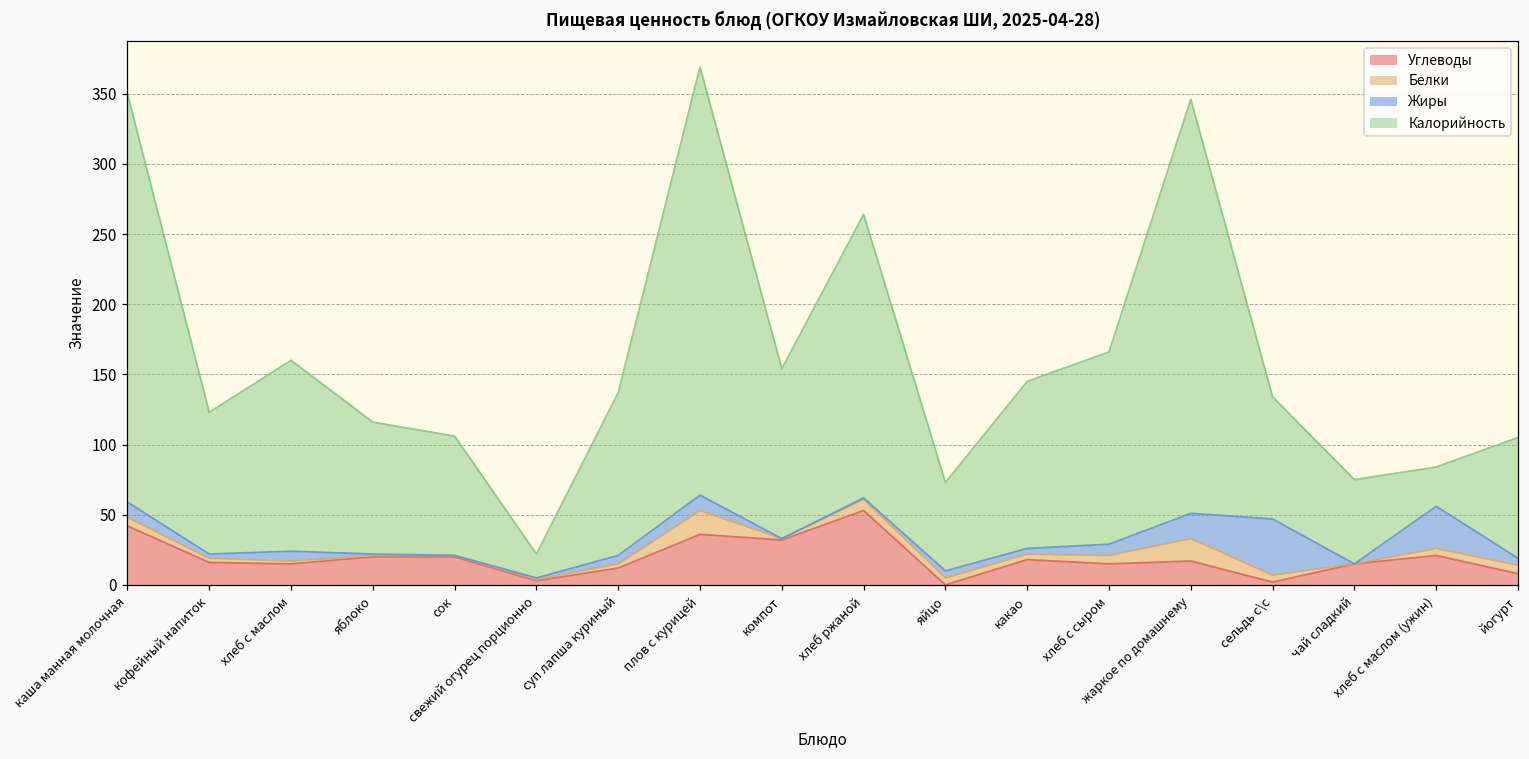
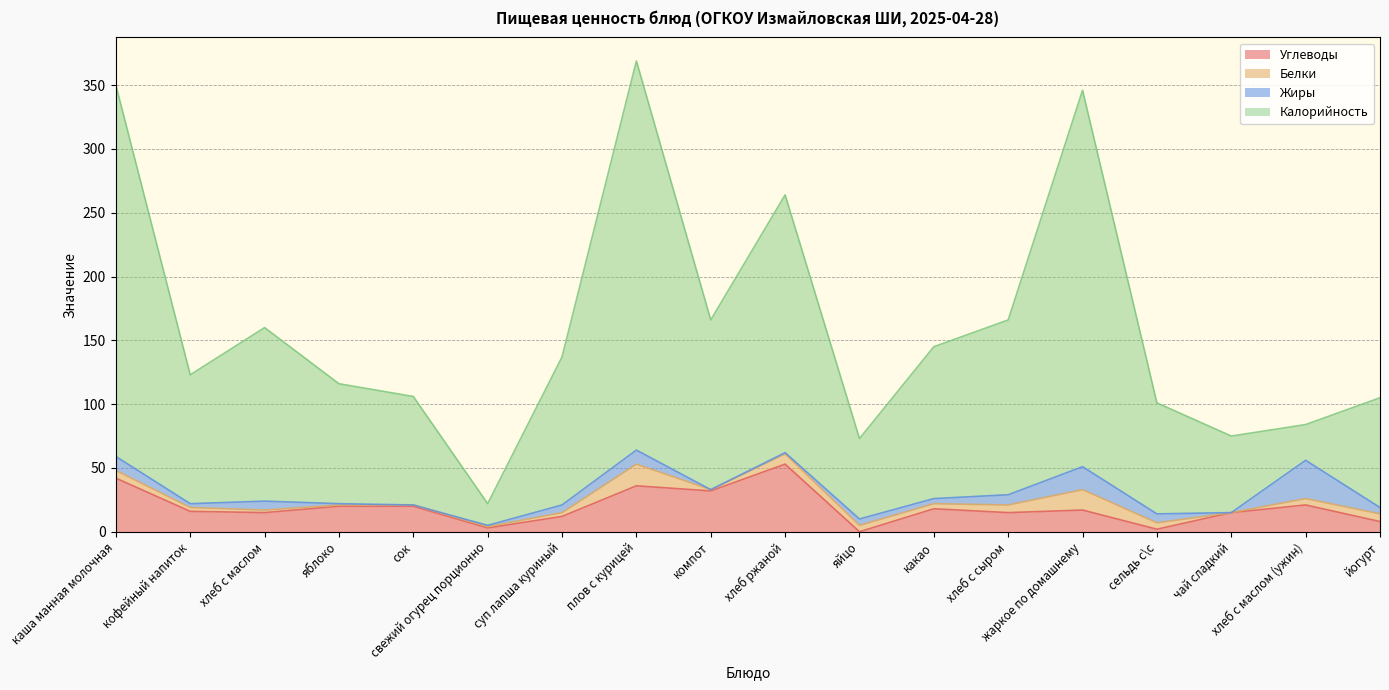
Калорийность, компот: 121 -> 133
Жиры, сельдь с\с: 40 -> 7
